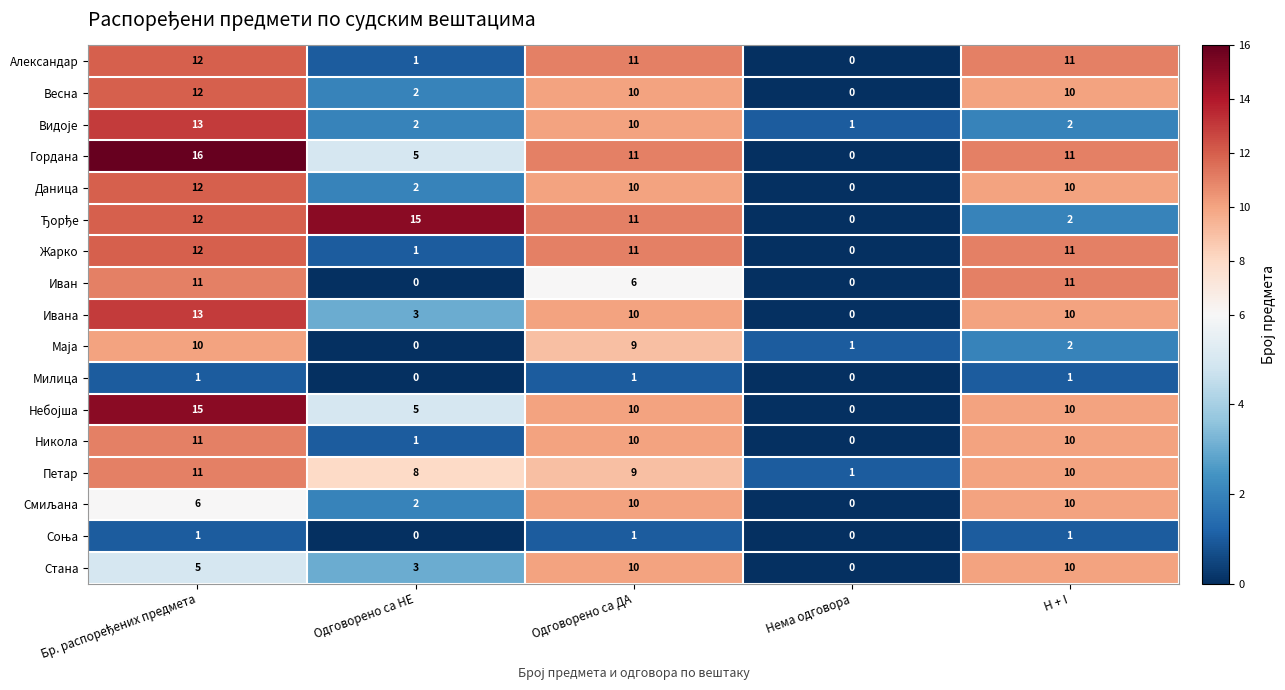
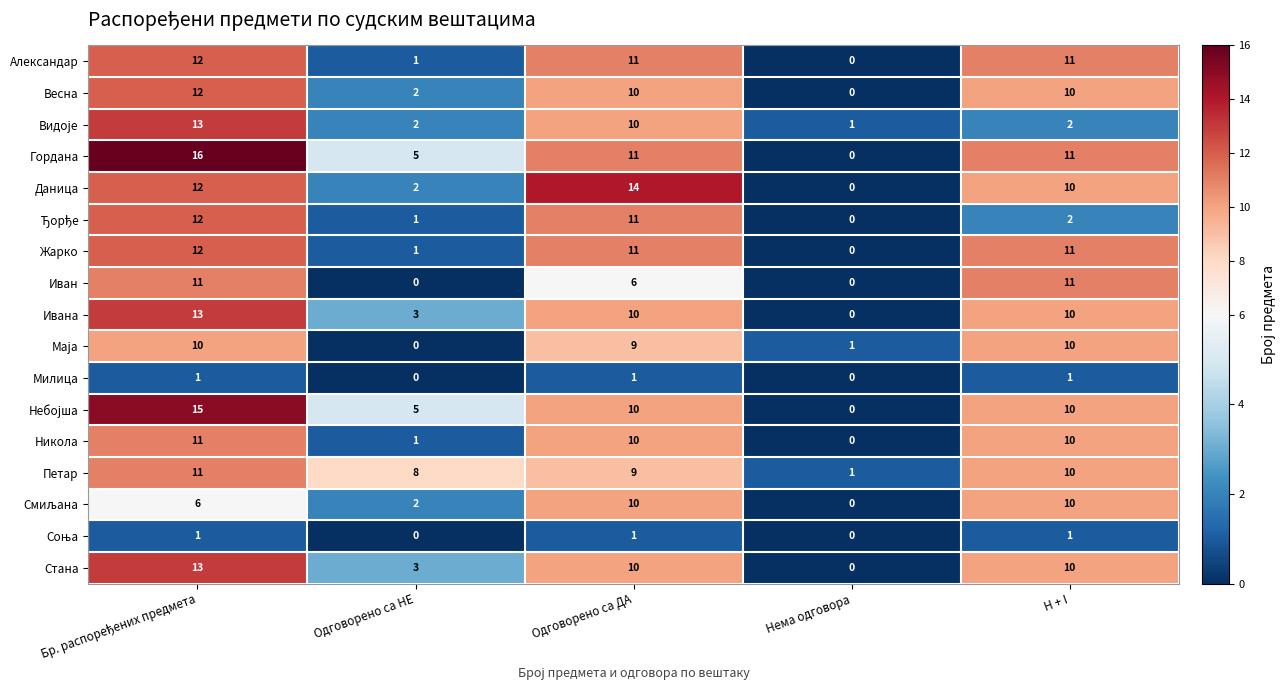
Даница, Одговорено са ДА: 10 -> 14
Ђорђе, Одговорено са НЕ: 15 -> 1
Маја, H + I: 2 -> 10
Стана, Бр. распоређених предмета: 5 -> 13
